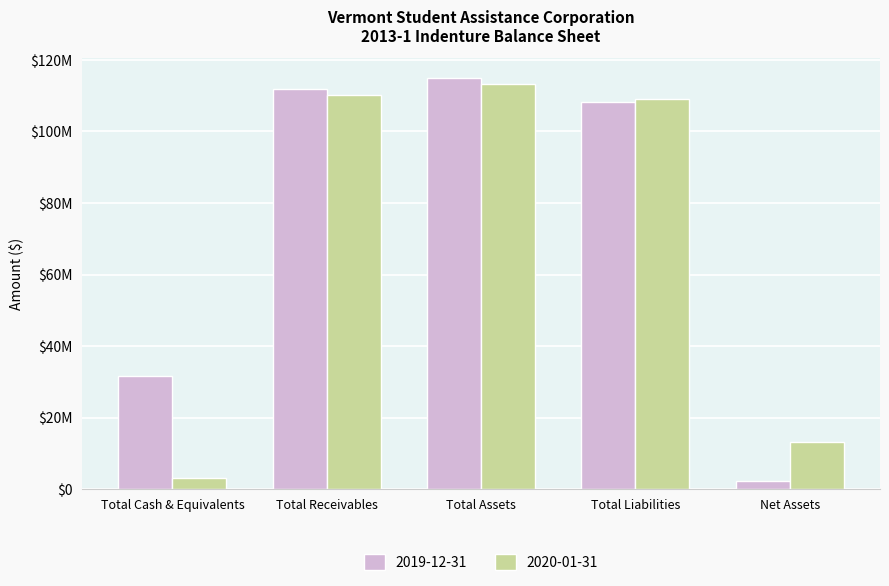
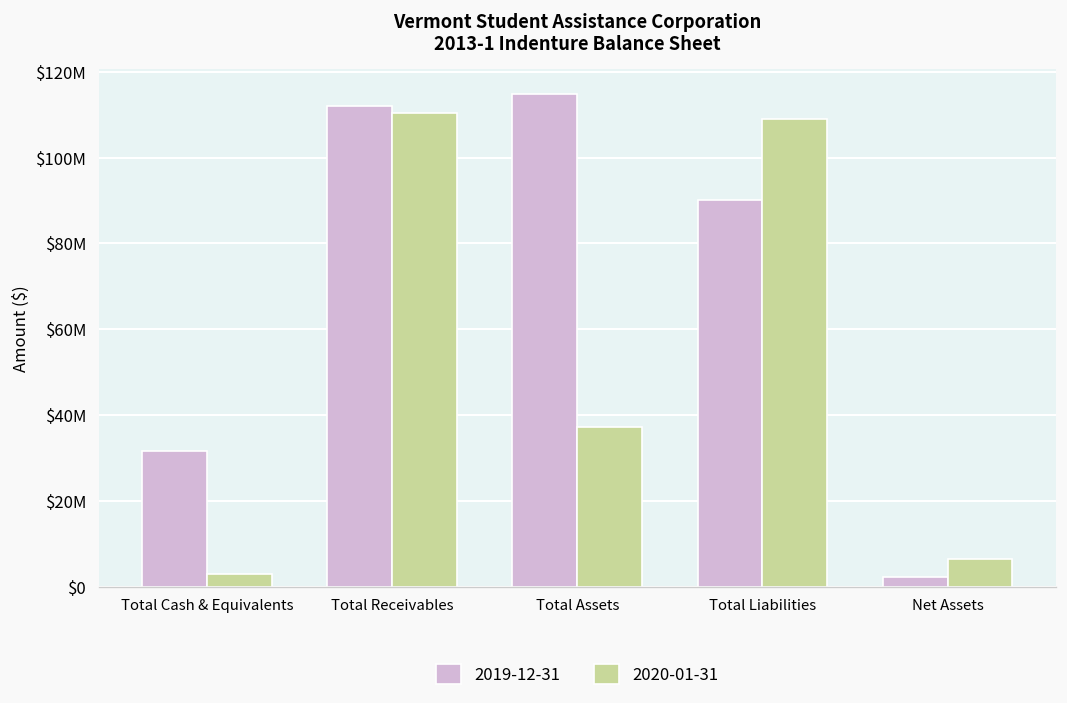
2020-01-31, Total Assets: $113000000 -> $37000000
2019-12-31, Total Liabilities: $108000000 -> $90000000
2020-01-31, Net Assets: $13000000 -> $7000000
